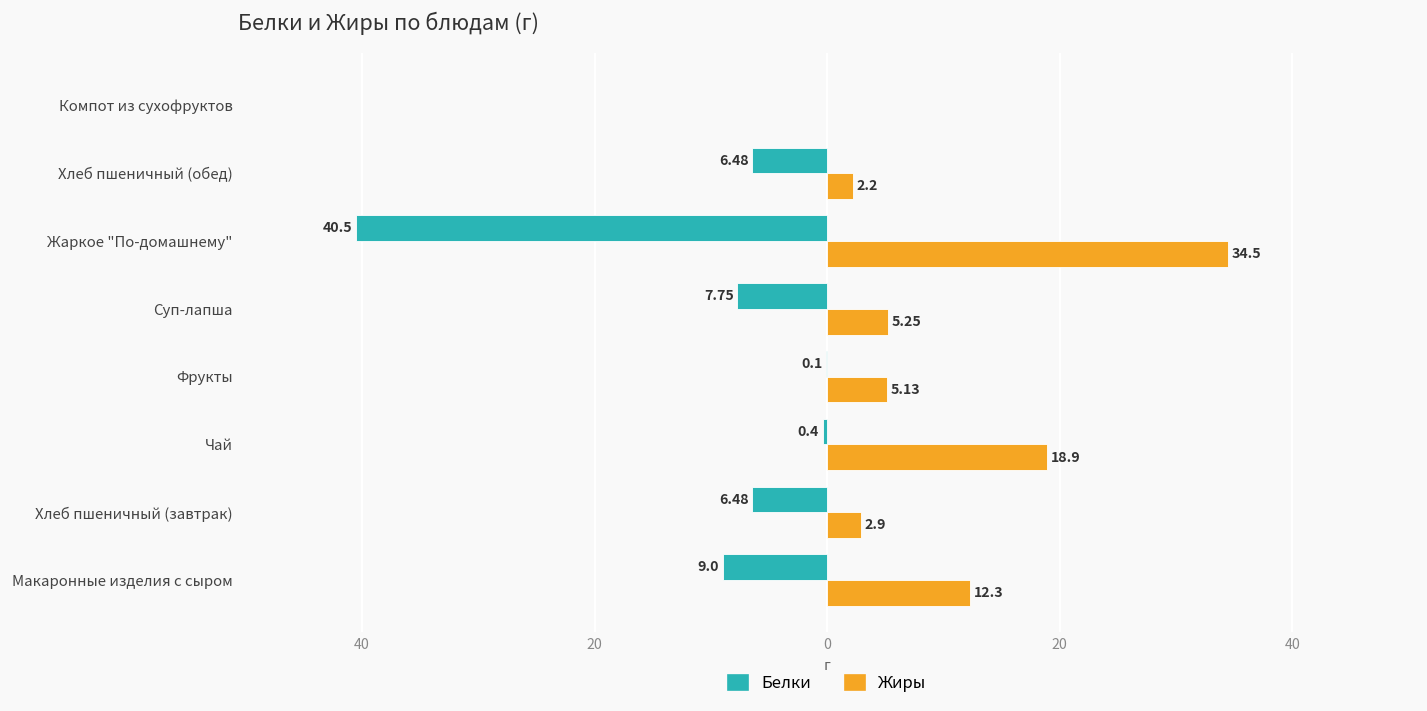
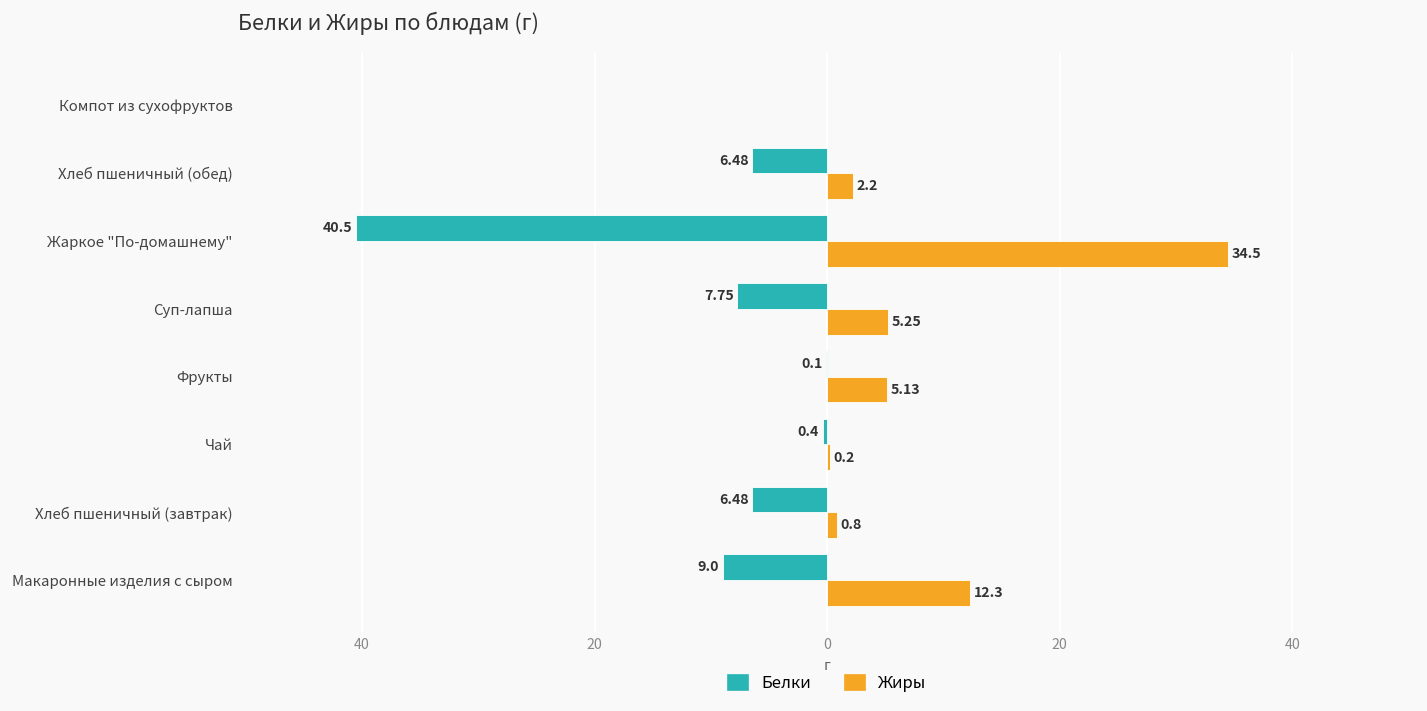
Жиры, Чай: 18.9 -> 0.2
Жиры, Хлеб пшеничный (завтрак): 2.9 -> 0.8
